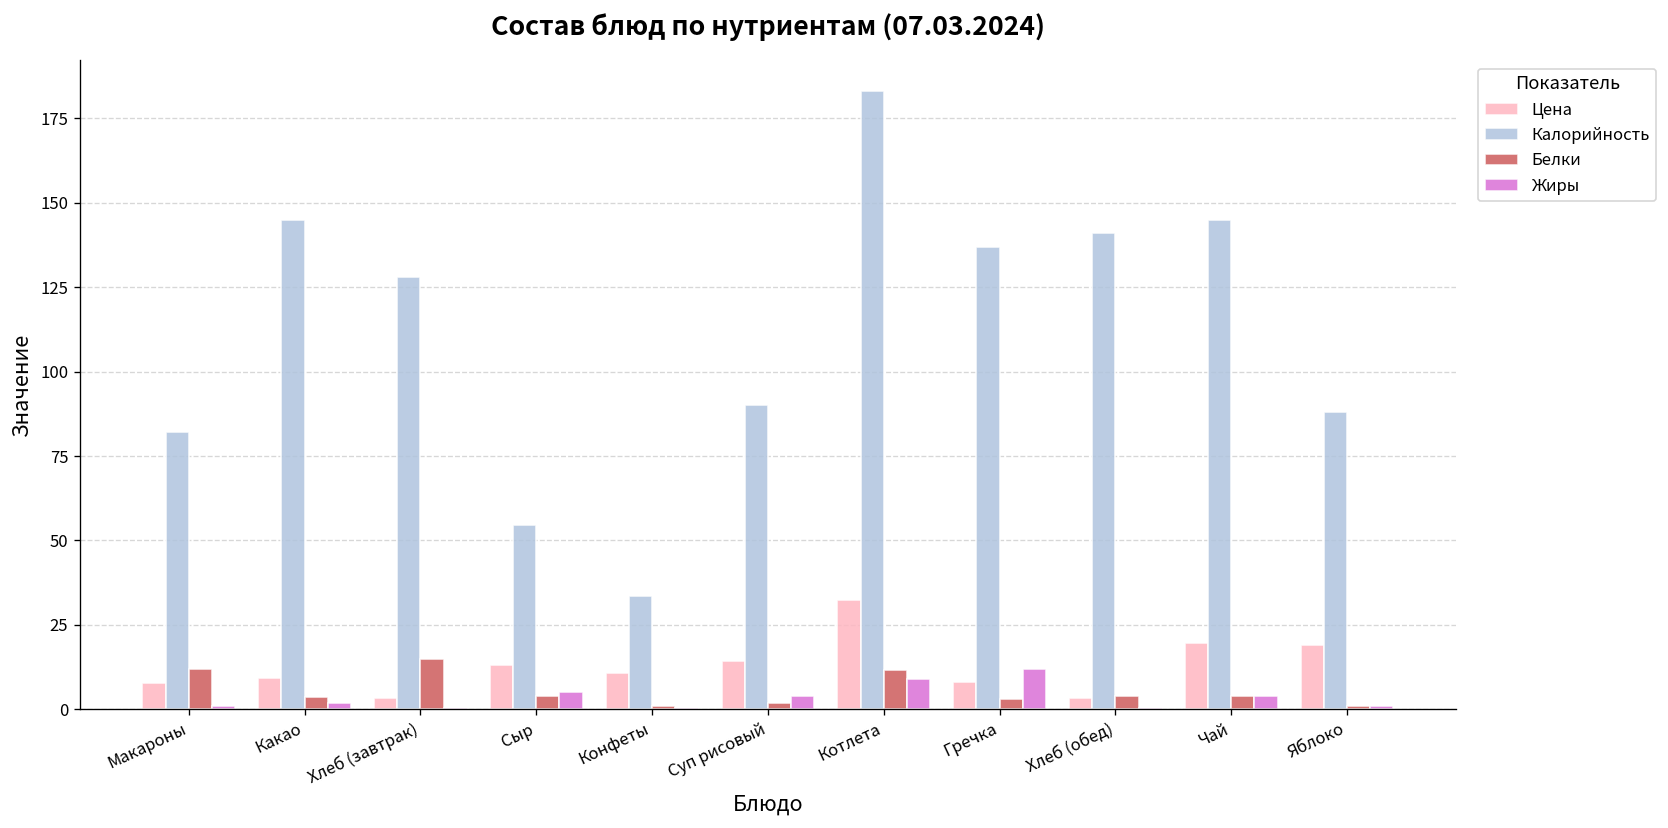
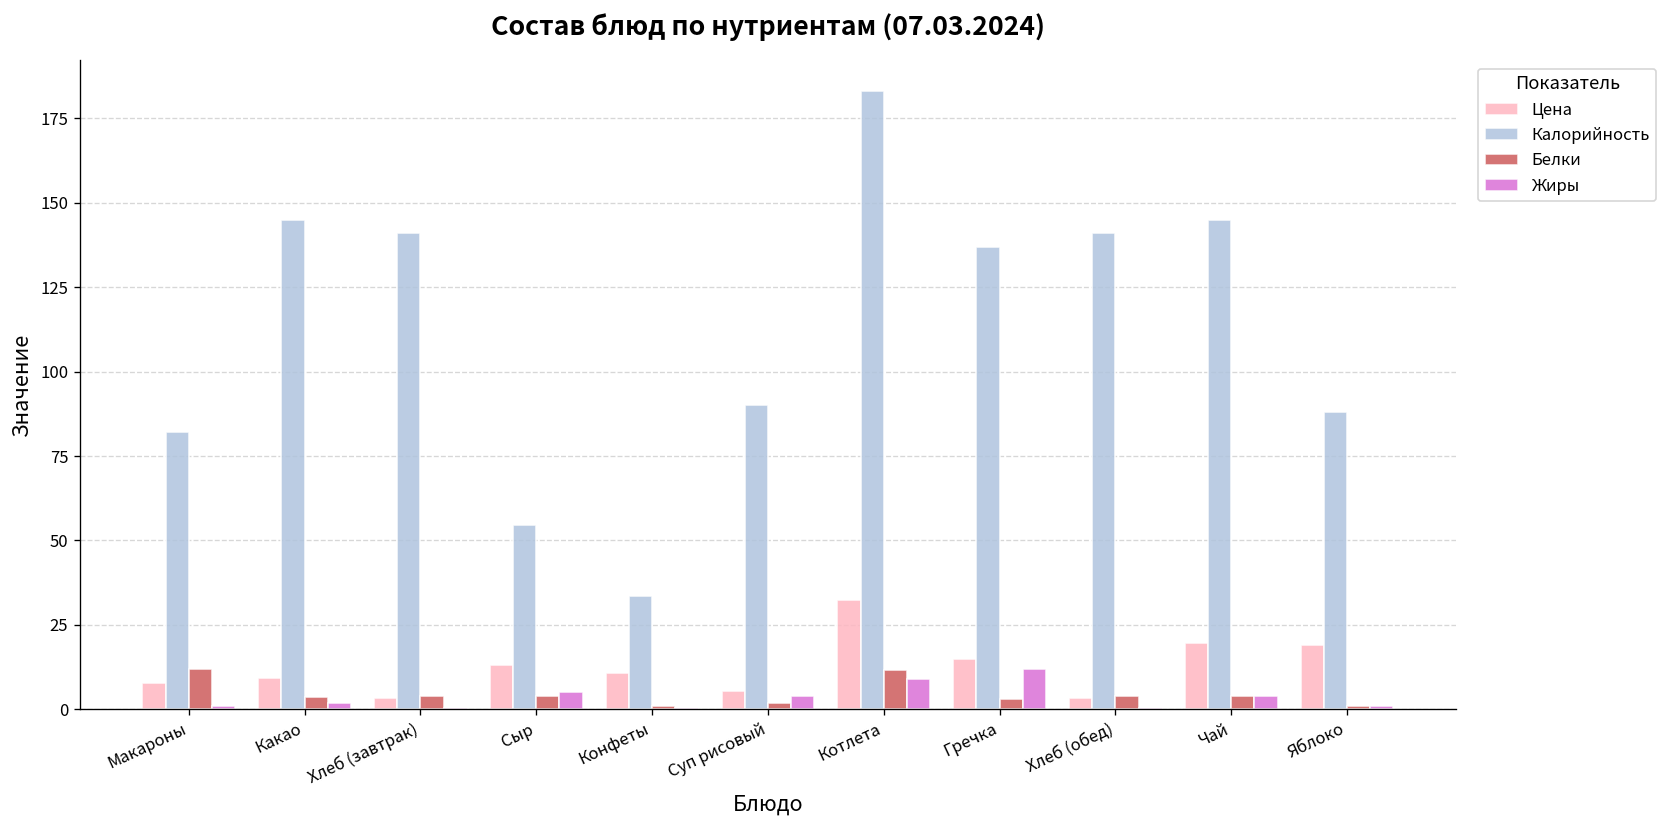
Калорийность, Хлеб (завтрак): 128 -> 141
Белки, Хлеб (завтрак): 15 -> 4
Цена, Суп рисовый: 14 -> 5
Цена, Гречка: 8 -> 15
